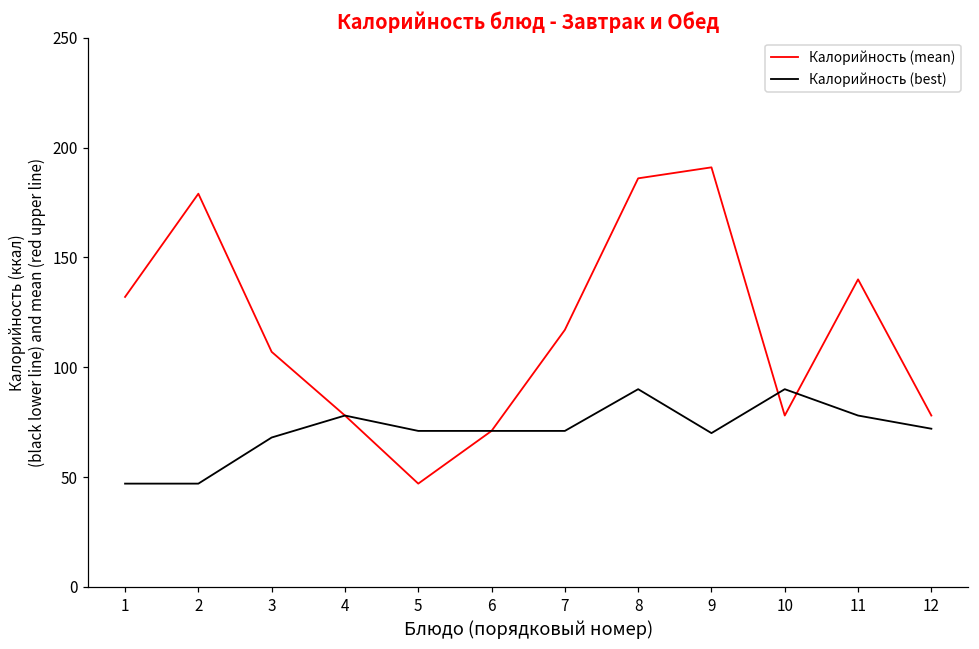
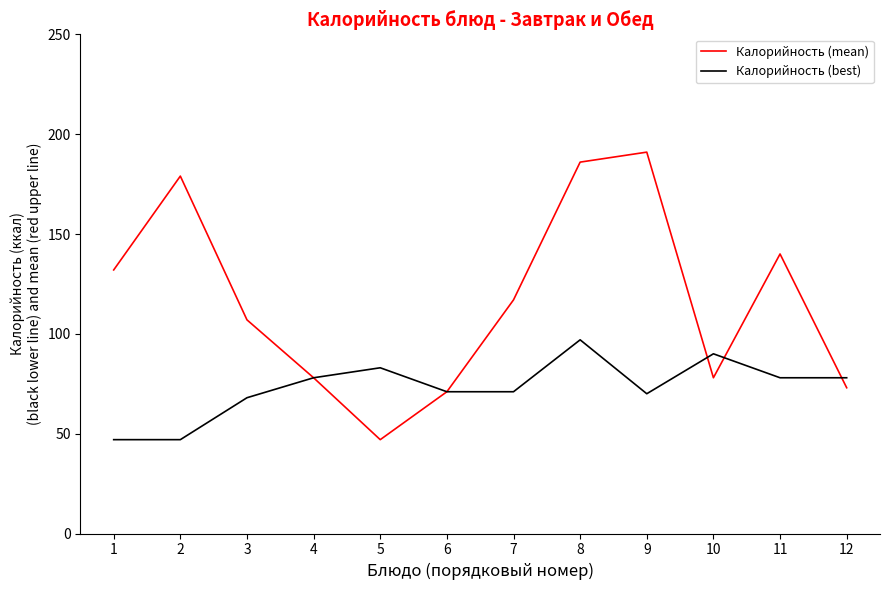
Калорийность (best), 5: 71 -> 83
Калорийность (best), 8: 90 -> 97
Калорийность (mean), 12: 78 -> 73
Калорийность (best), 12: 72 -> 78
